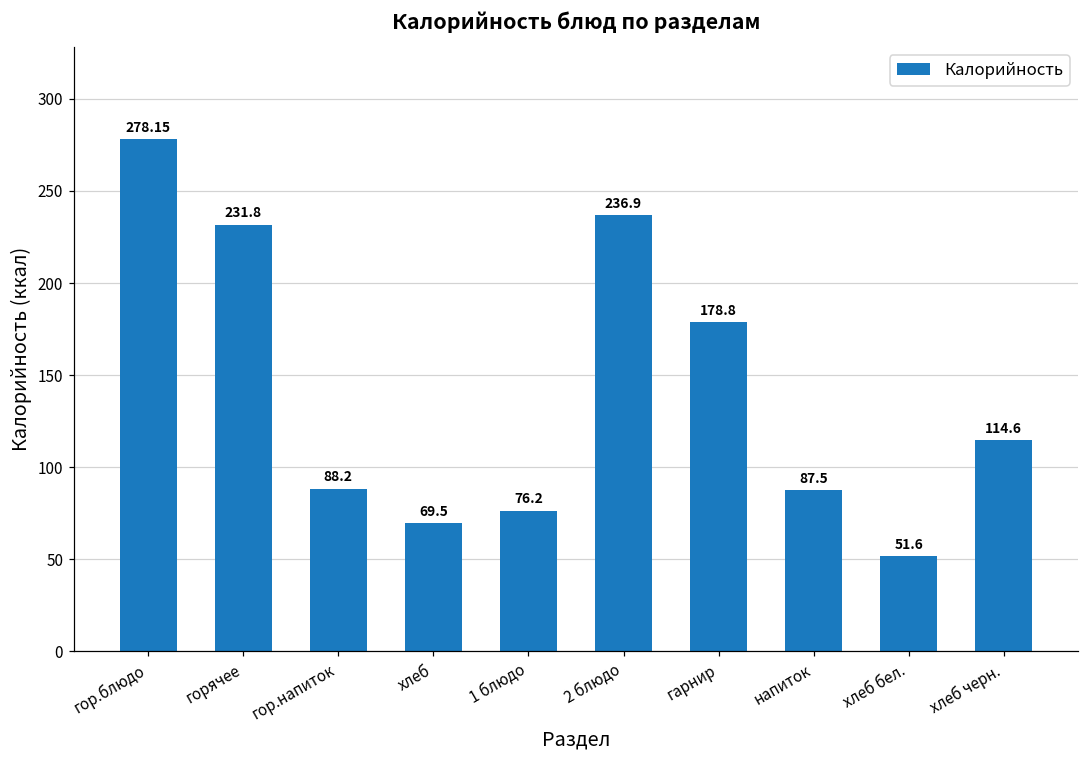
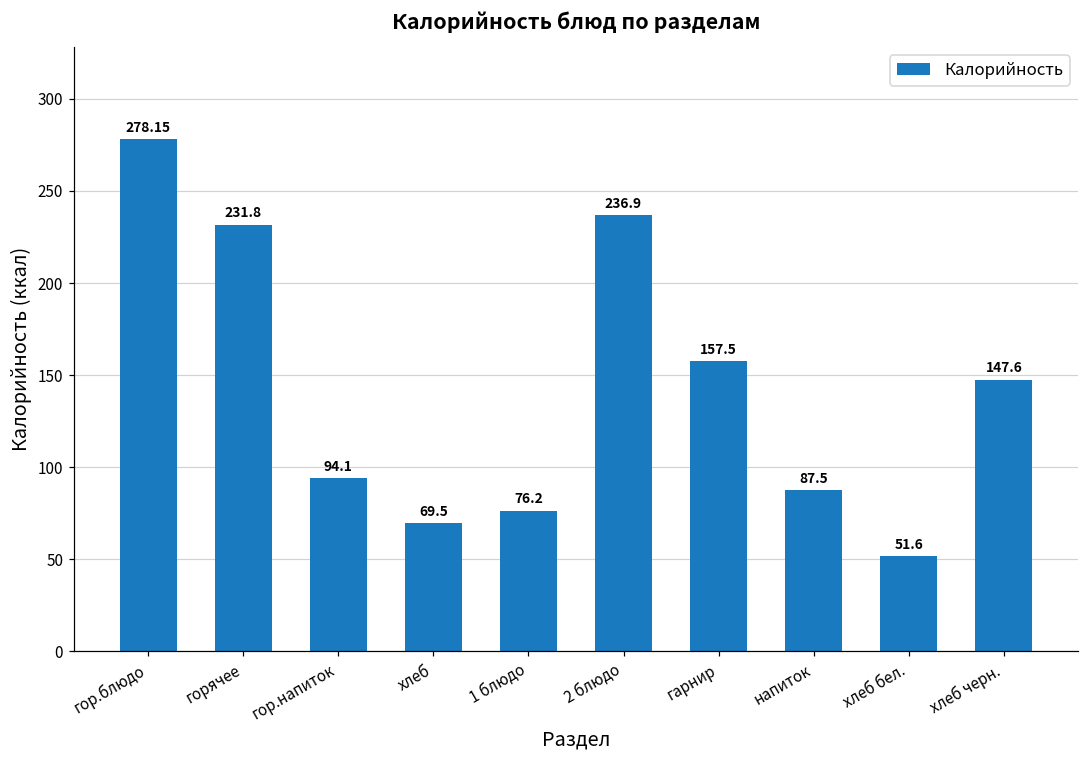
гор.напиток: 88.2 -> 94.1
гарнир: 178.8 -> 157.5
хлеб черн.: 114.6 -> 147.6
